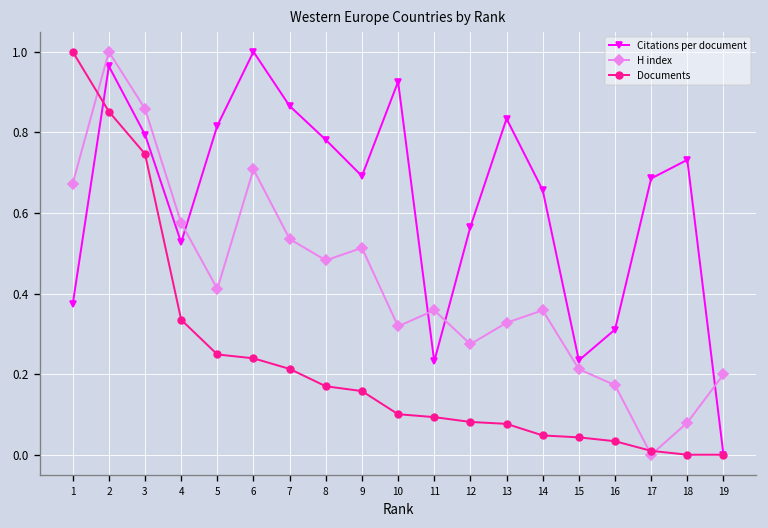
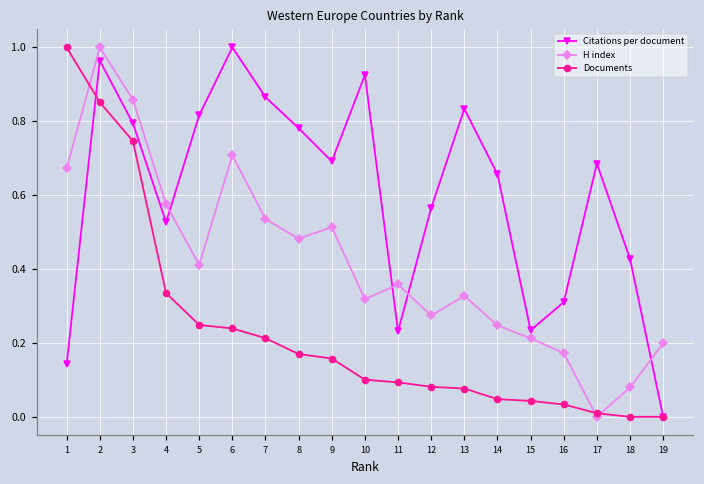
Citations per document, 1: 0.37 -> 0.14
H index, 14: 0.36 -> 0.25
Citations per document, 18: 0.73 -> 0.43
